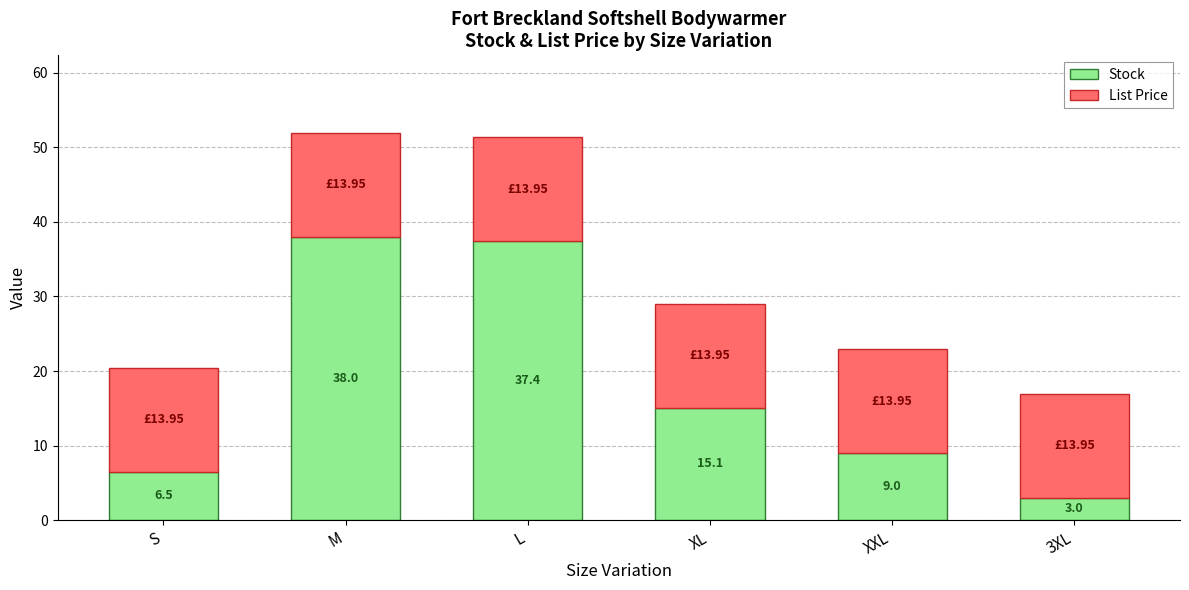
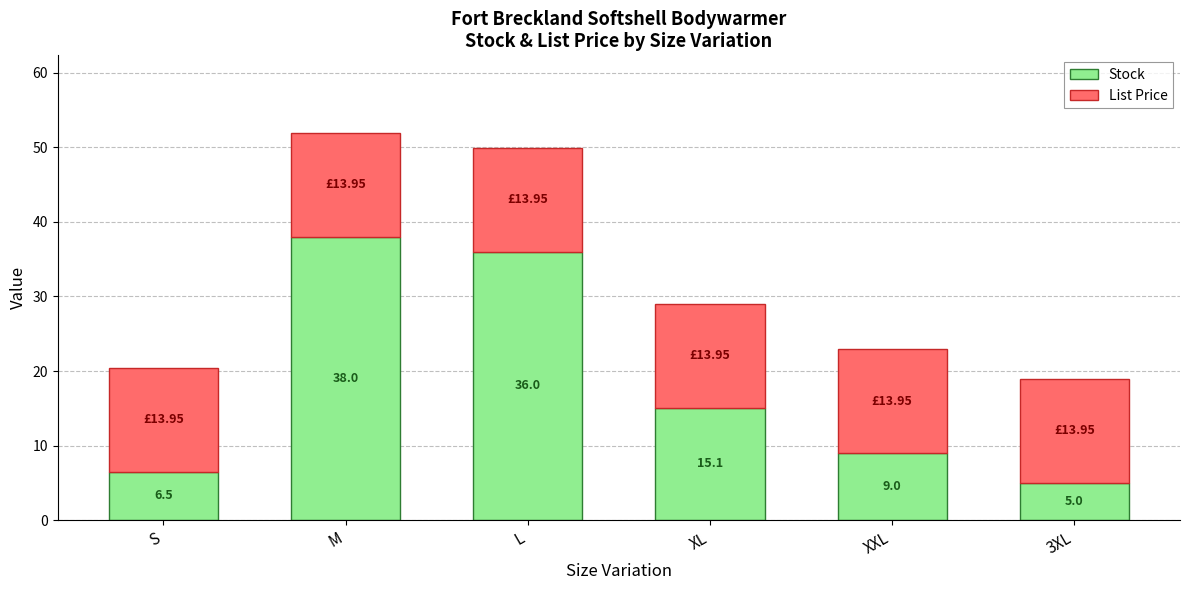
Stock, L: 37.4 -> 36.0
Stock, 3XL: 3.0 -> 5.0
